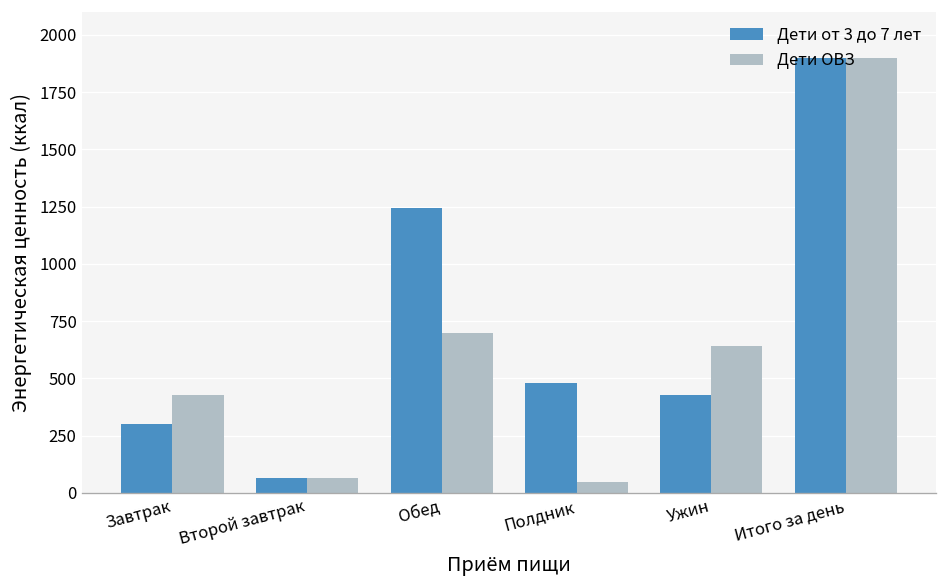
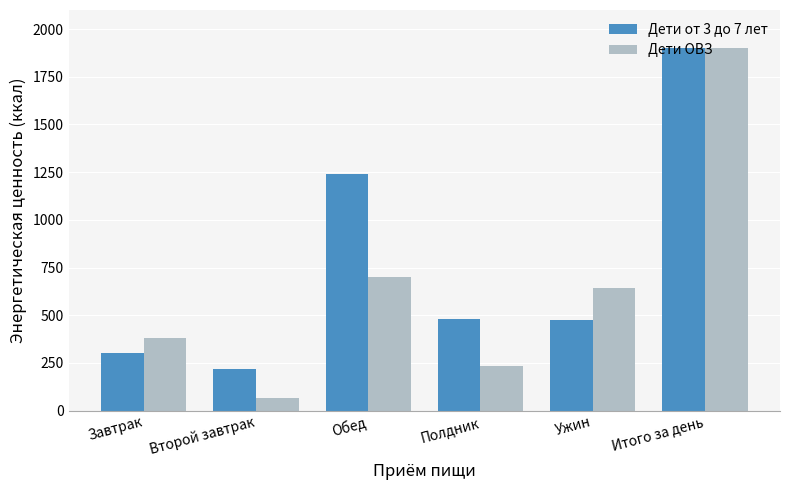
Дети ОВЗ, Завтрак: 430 -> 380
Дети от 3 до 7 лет, Второй завтрак: 60 -> 220
Дети ОВЗ, Полдник: 50 -> 240
Дети от 3 до 7 лет, Ужин: 430 -> 480
